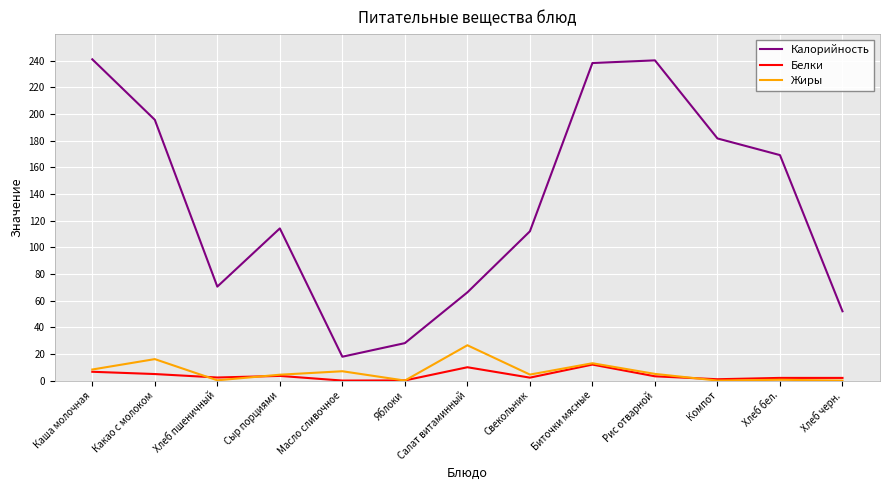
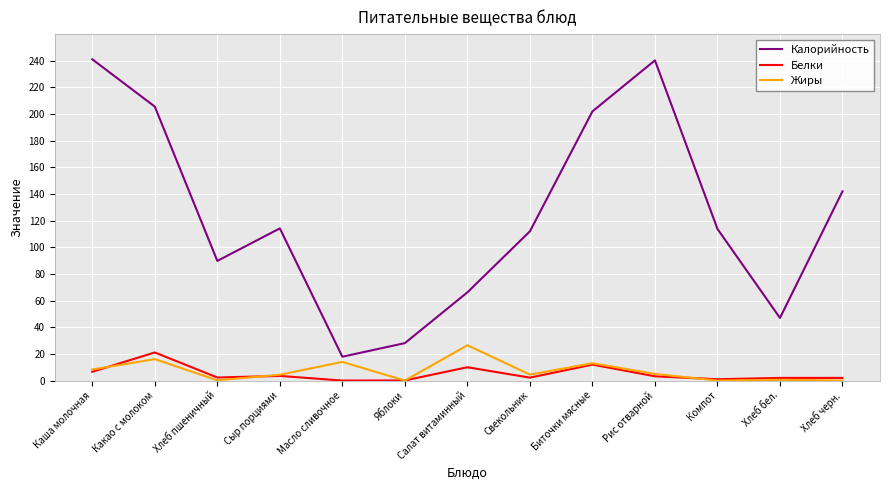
Калорийность, Какао с молоком: 196 -> 206
Белки, Какао с молоком: 5 -> 21
Калорийность, Хлеб пшеничный: 71 -> 90
Жиры, Масло сливочное: 7 -> 14
Калорийность, Биточки мясные: 238 -> 202
Калорийность, Компот: 182 -> 114
Калорийность, Хлеб бел.: 169 -> 47
Калорийность, Хлеб черн.: 52 -> 142
